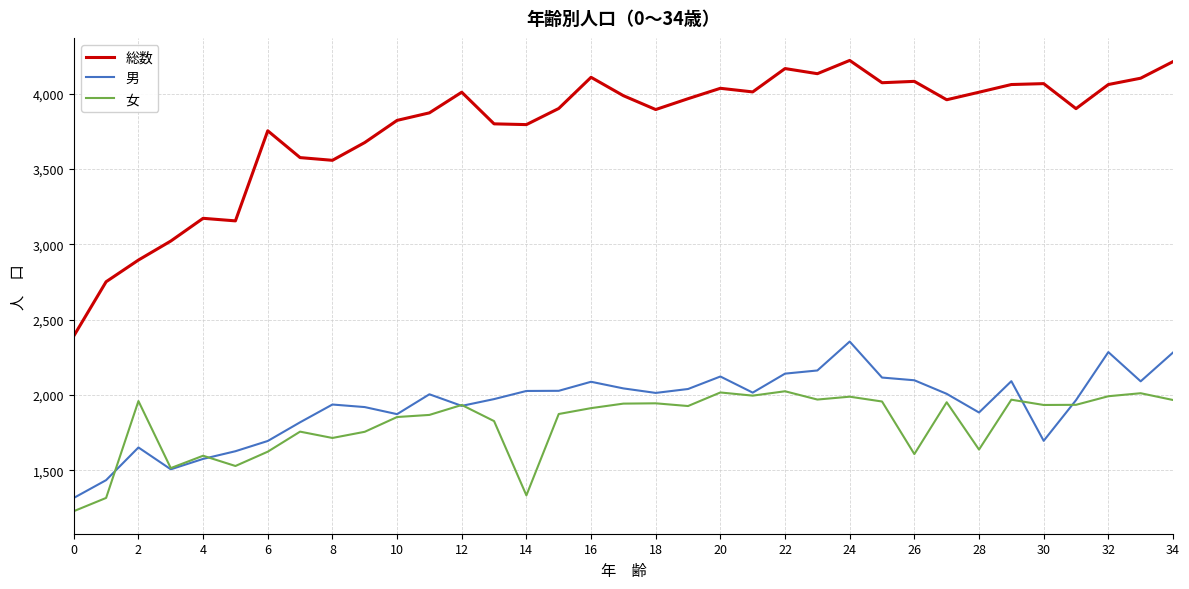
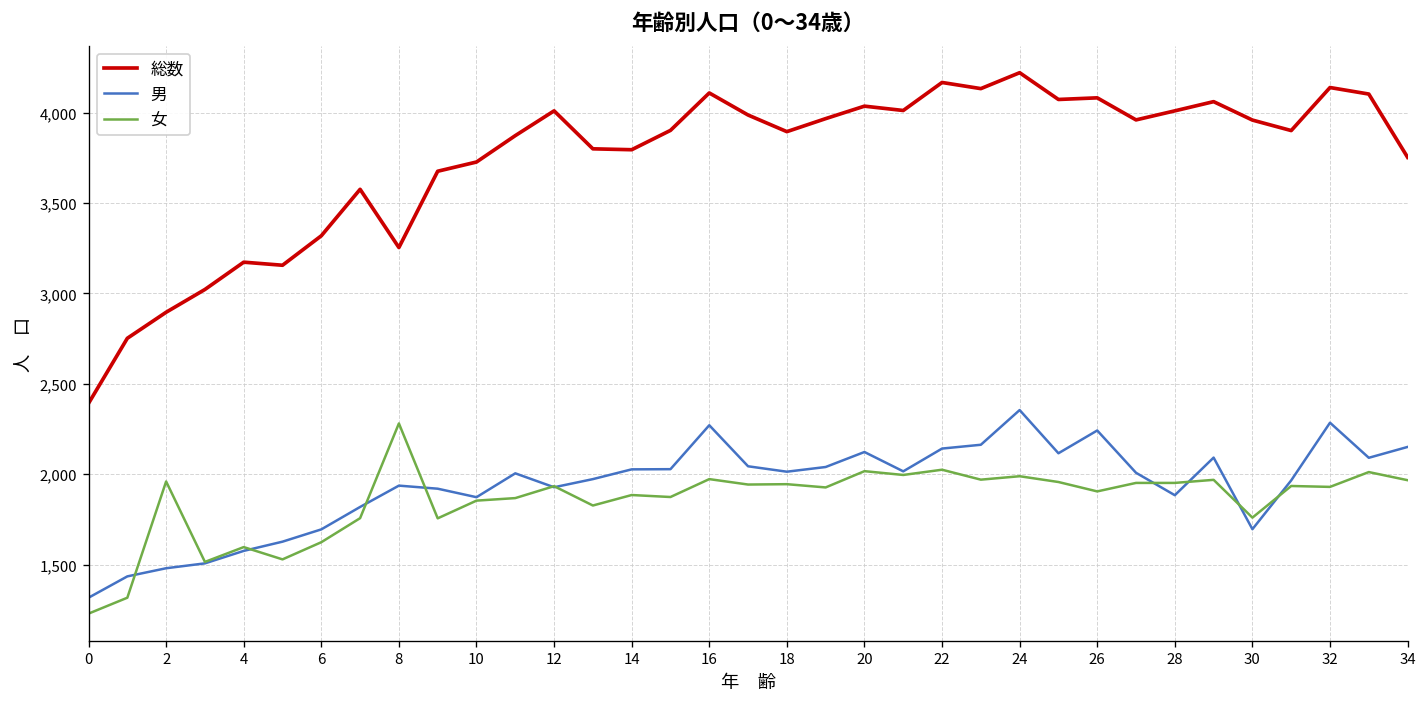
男, 2: 1,650 -> 1,480
総数, 6: 3,750 -> 3,320
総数, 8: 3,560 -> 3,250
女, 8: 1,720 -> 2,280
総数, 10: 3,820 -> 3,730
女, 14: 1,330 -> 1,890
男, 16: 2,090 -> 2,270
女, 16: 1,910 -> 1,970
男, 26: 2,100 -> 2,240
女, 26: 1,610 -> 1,910
女, 28: 1,640 -> 1,950
総数, 30: 4,070 -> 3,960
女, 30: 1,930 -> 1,760
総数, 32: 4,060 -> 4,140
女, 32: 1,990 -> 1,930
総数, 34: 4,210 -> 3,750
男, 34: 2,280 -> 2,150
